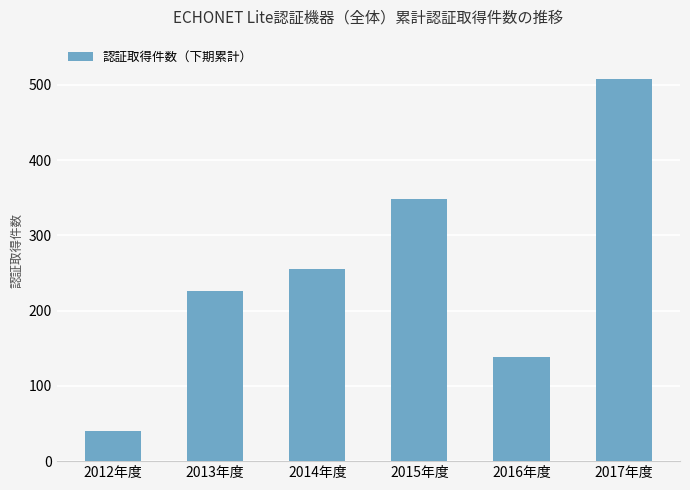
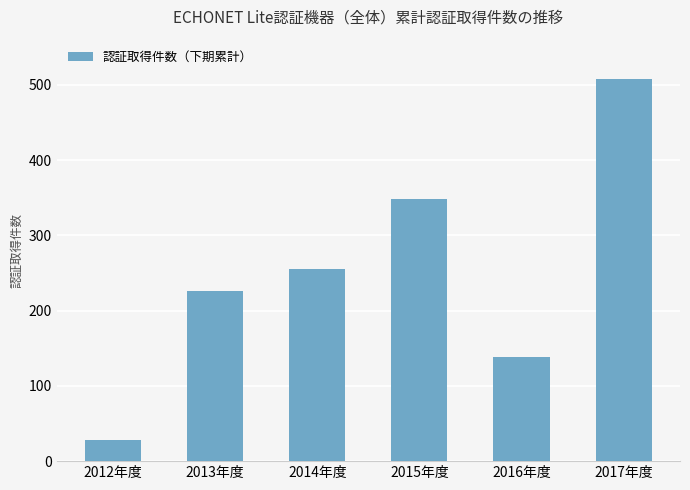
2012年度: 40 -> 30
